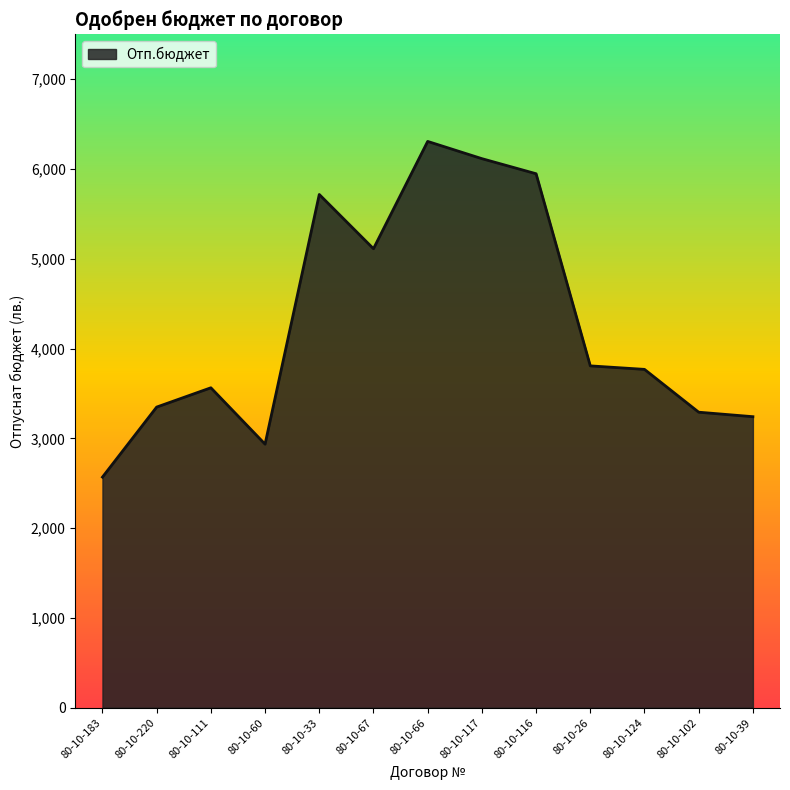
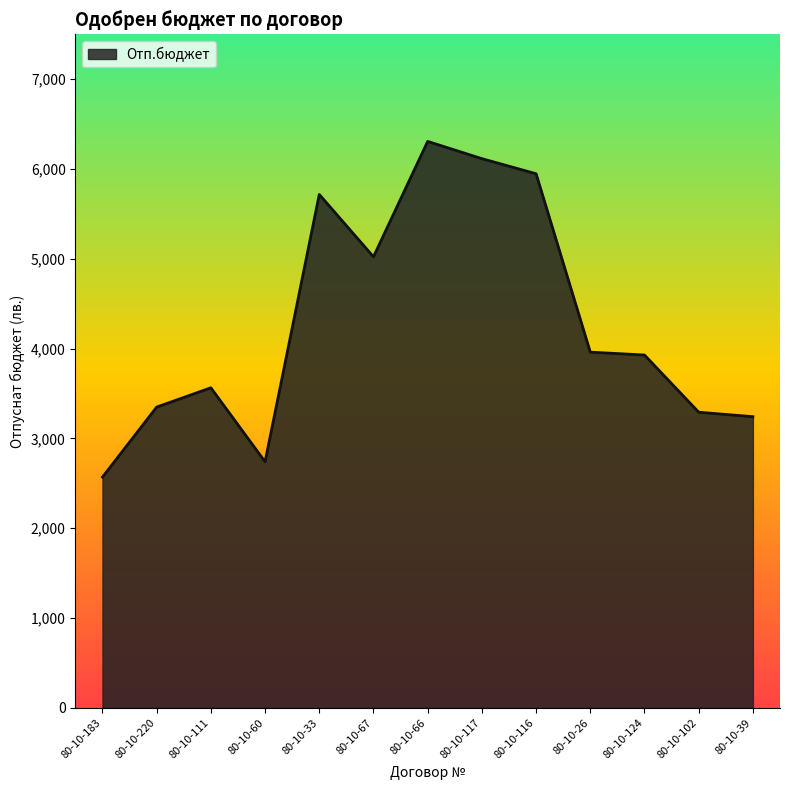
80-10-60: 2,900 -> 2,700
80-10-67: 5,100 -> 5,000
80-10-26: 3,800 -> 4,000
80-10-124: 3,800 -> 3,900
